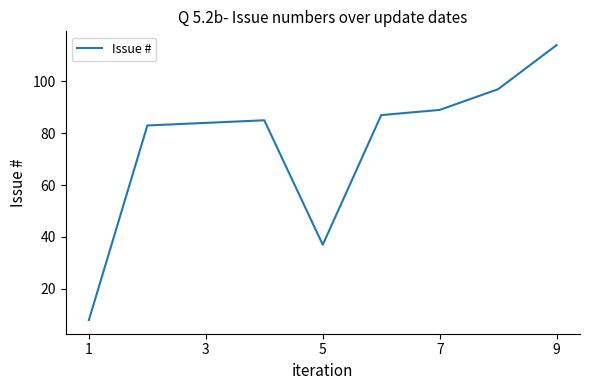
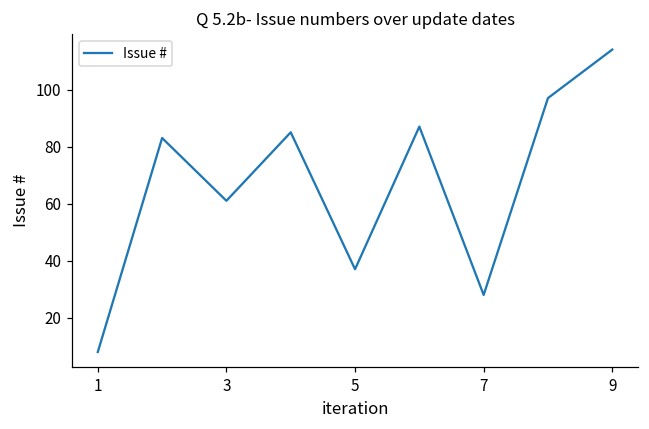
3: 84 -> 61
7: 89 -> 28
